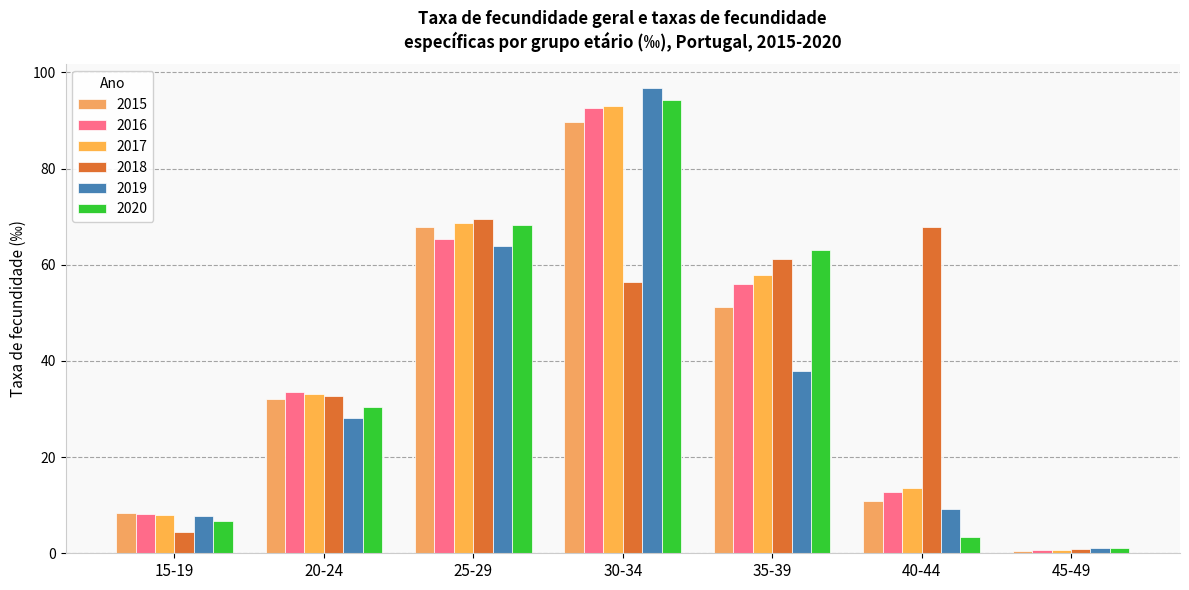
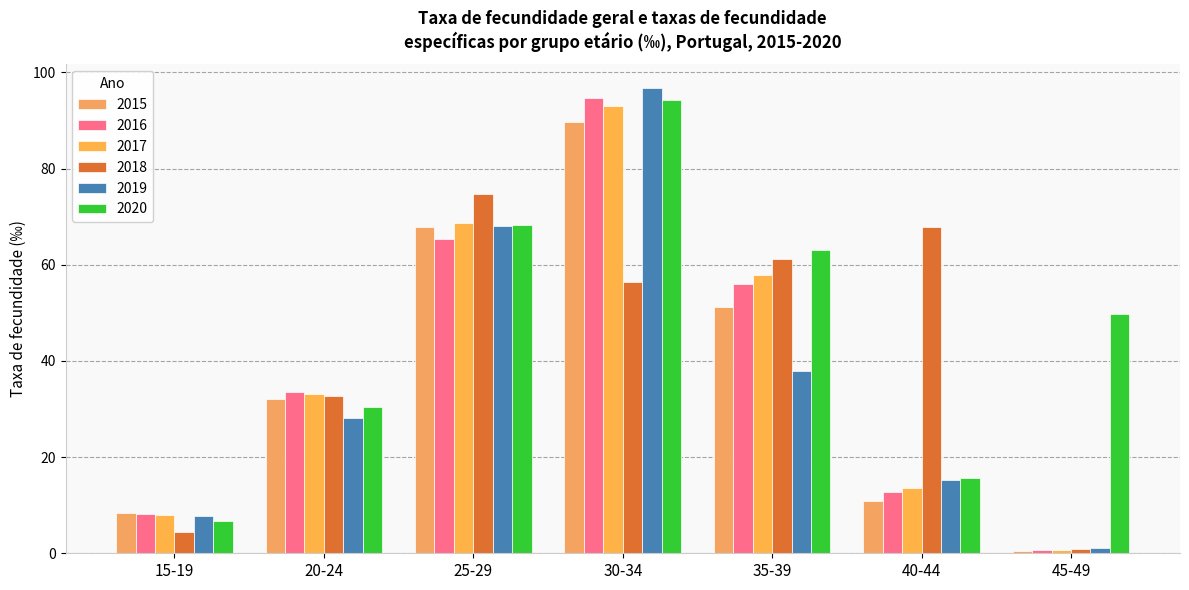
2018, 25-29: 69 -> 75
2019, 25-29: 64 -> 68
2016, 30-34: 93 -> 95
2019, 40-44: 9 -> 15
2020, 40-44: 3 -> 16
2020, 45-49: 1 -> 50
